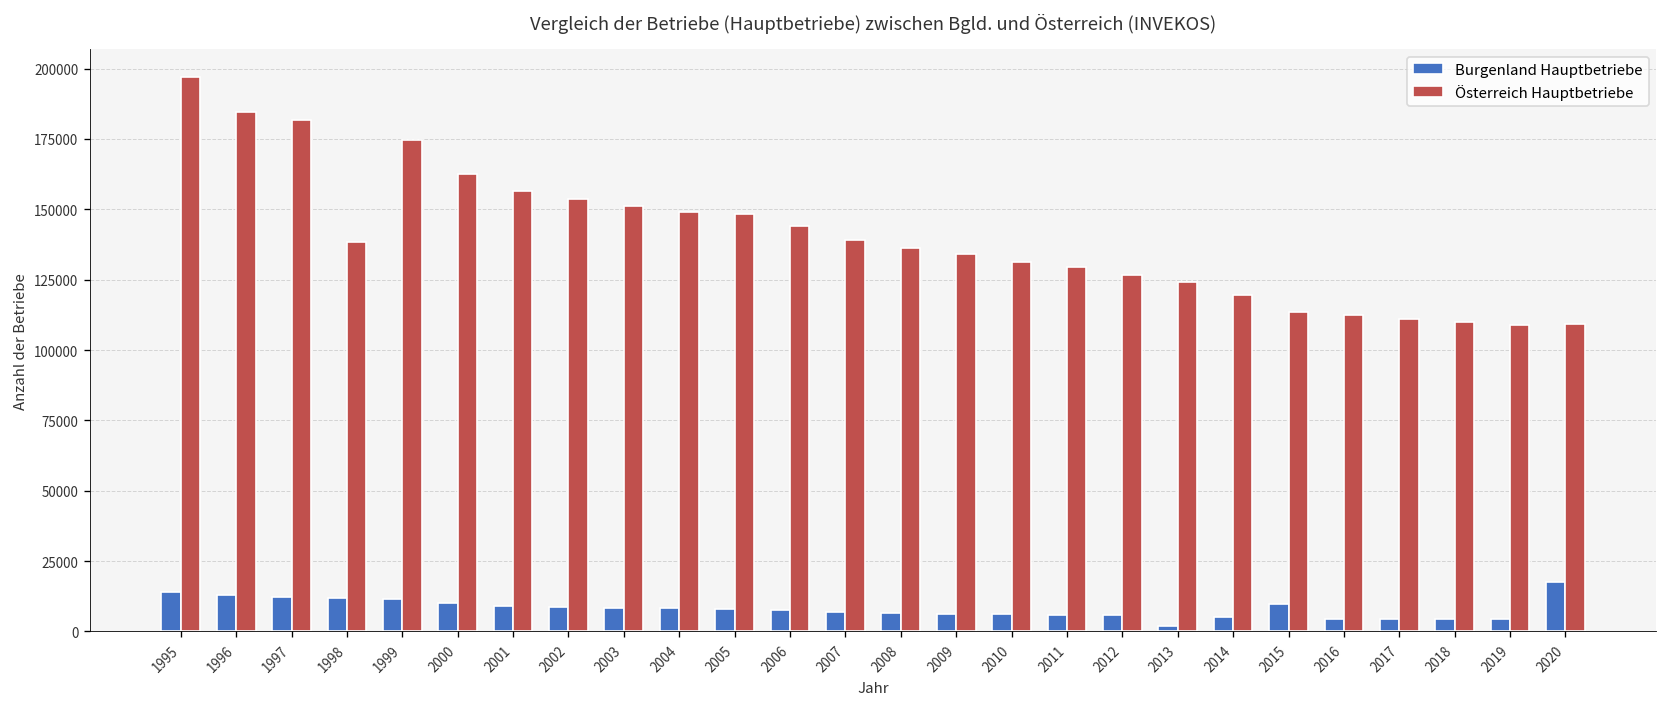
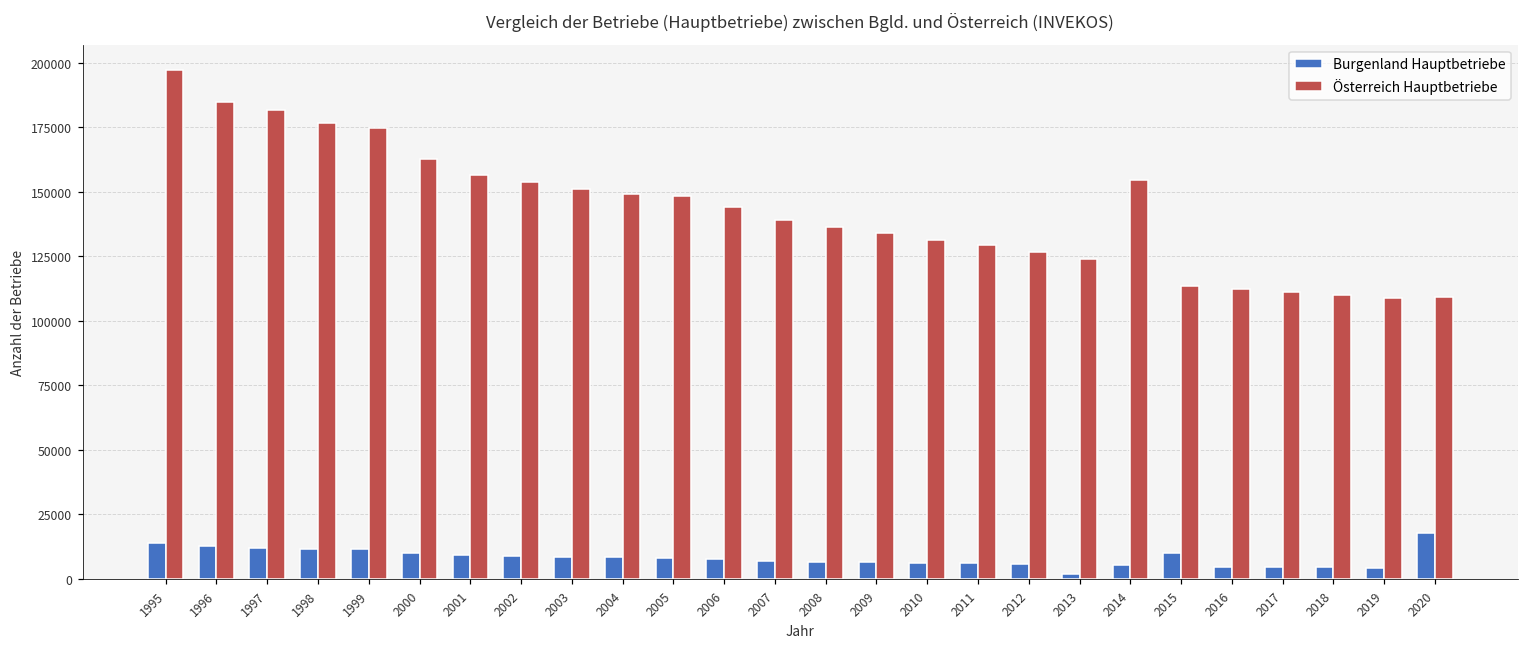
Österreich Hauptbetriebe, 1998: 138000 -> 177000
Österreich Hauptbetriebe, 2014: 120000 -> 154000
